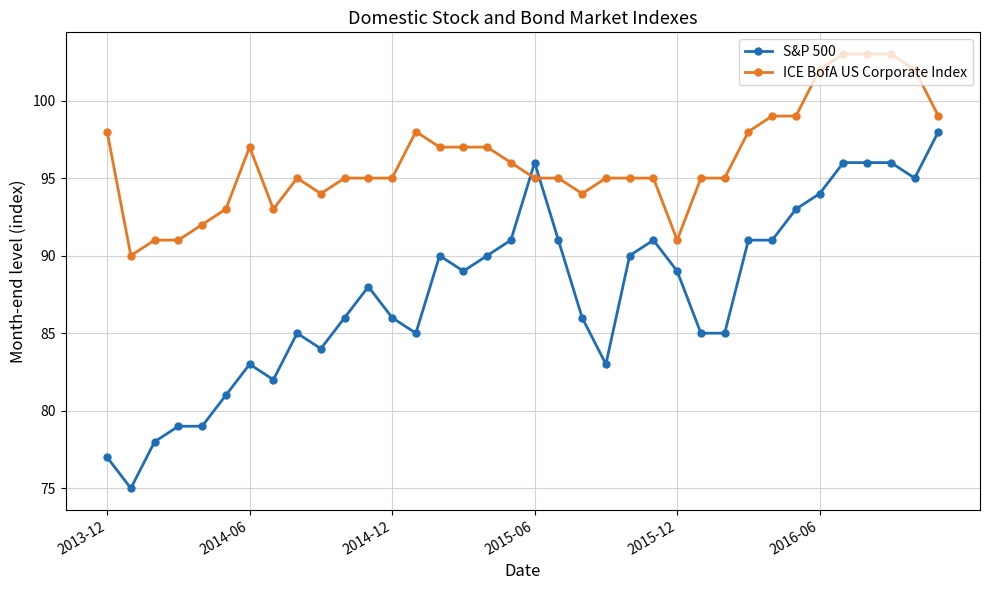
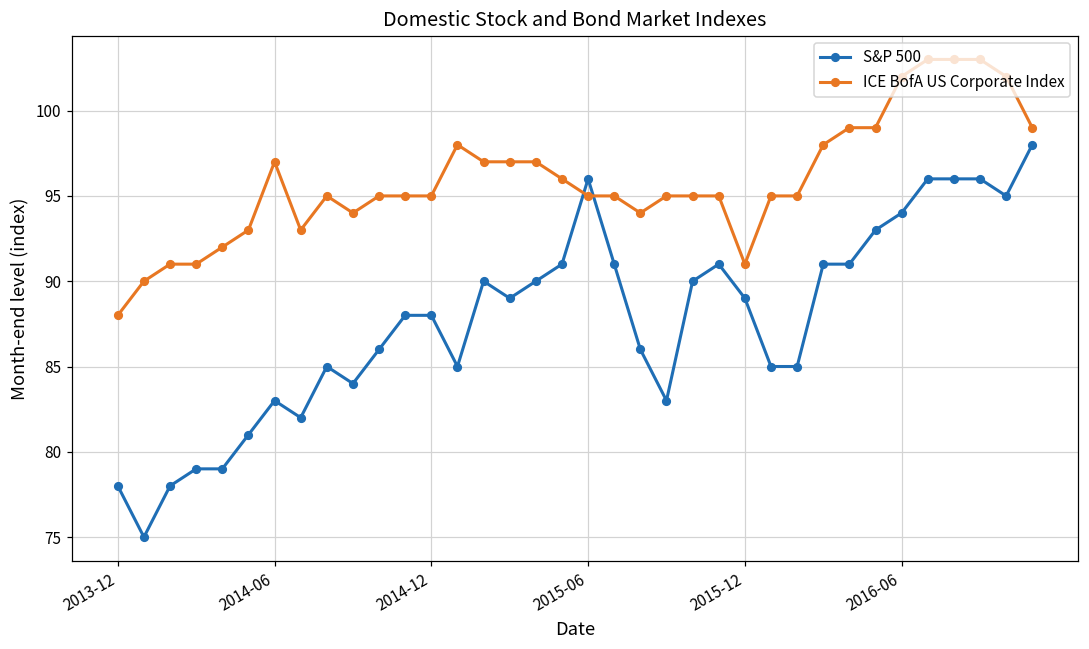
S&P 500, 2013-12: 77 -> 78
ICE BofA US Corporate Index, 2013-12: 98 -> 88
S&P 500, 2014-12: 86 -> 88
